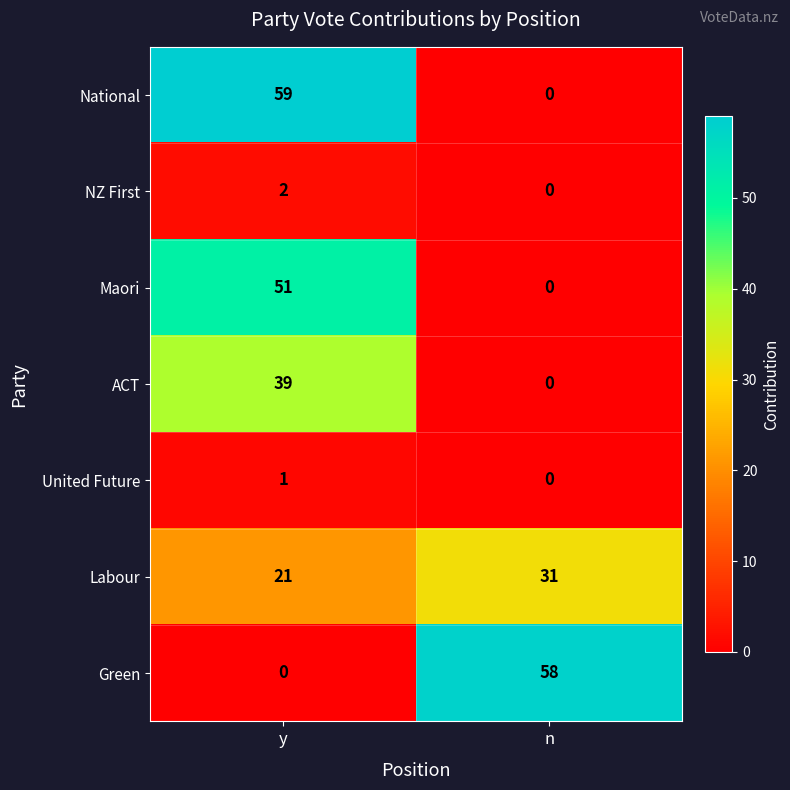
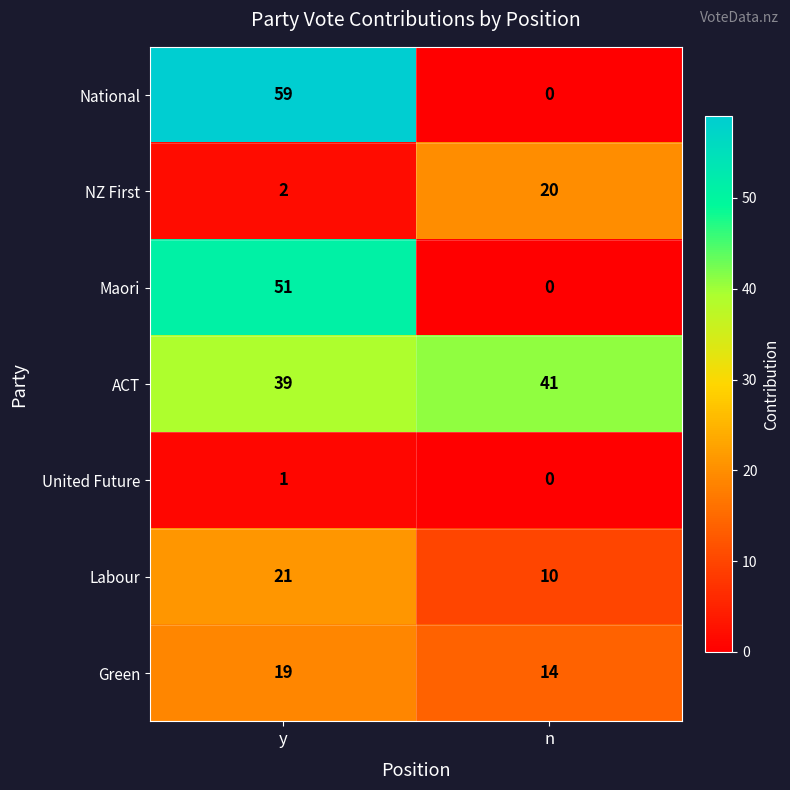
NZ First, n: 0 -> 20
ACT, n: 0 -> 41
Labour, n: 31 -> 10
Green, y: 0 -> 19
Green, n: 58 -> 14
